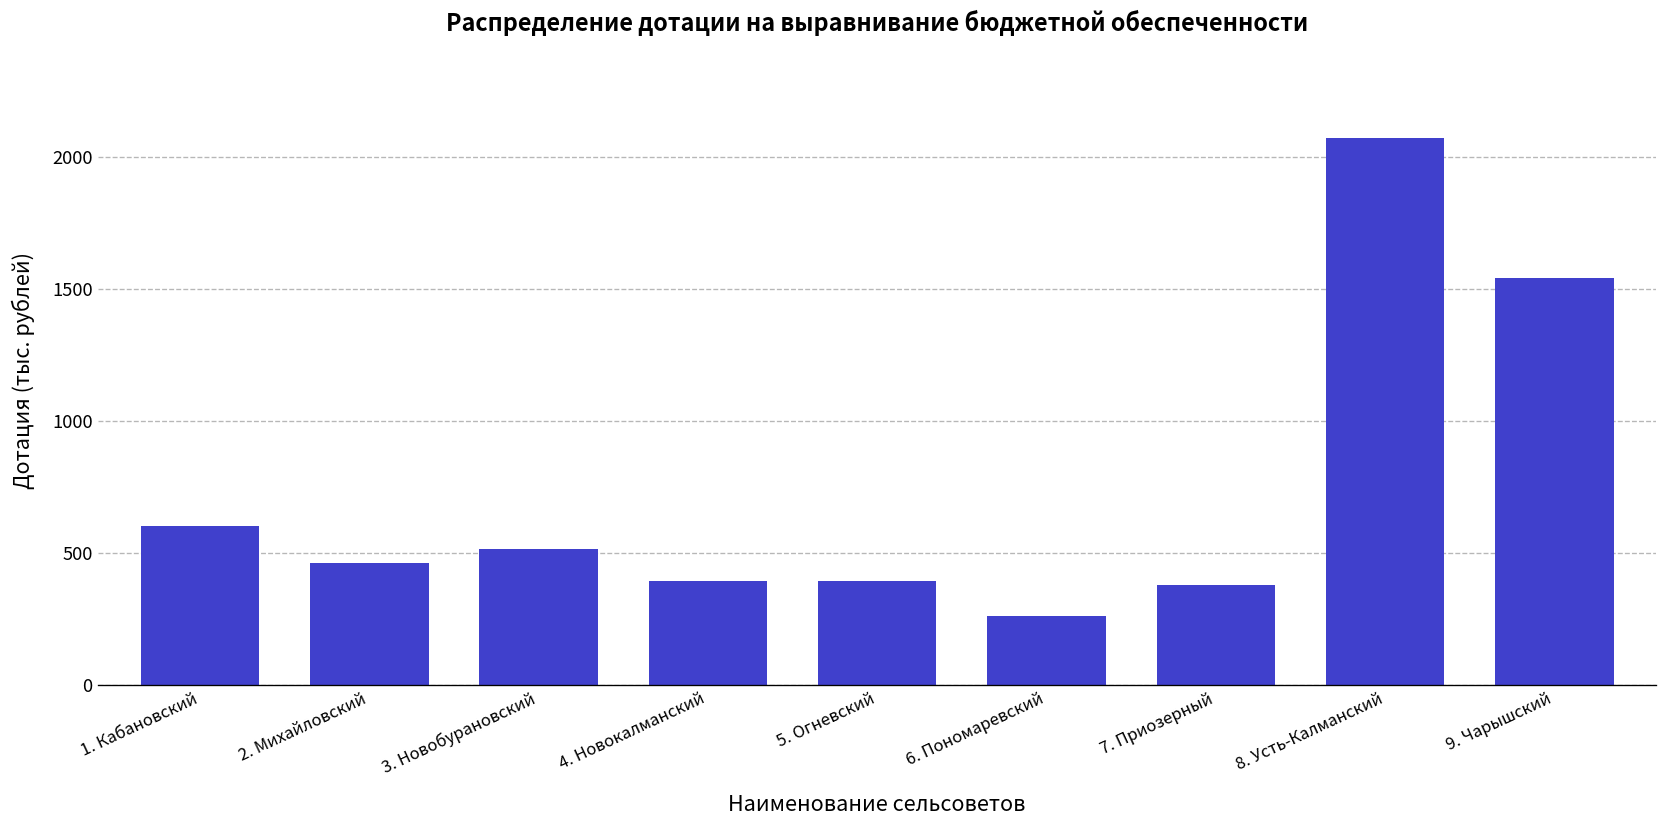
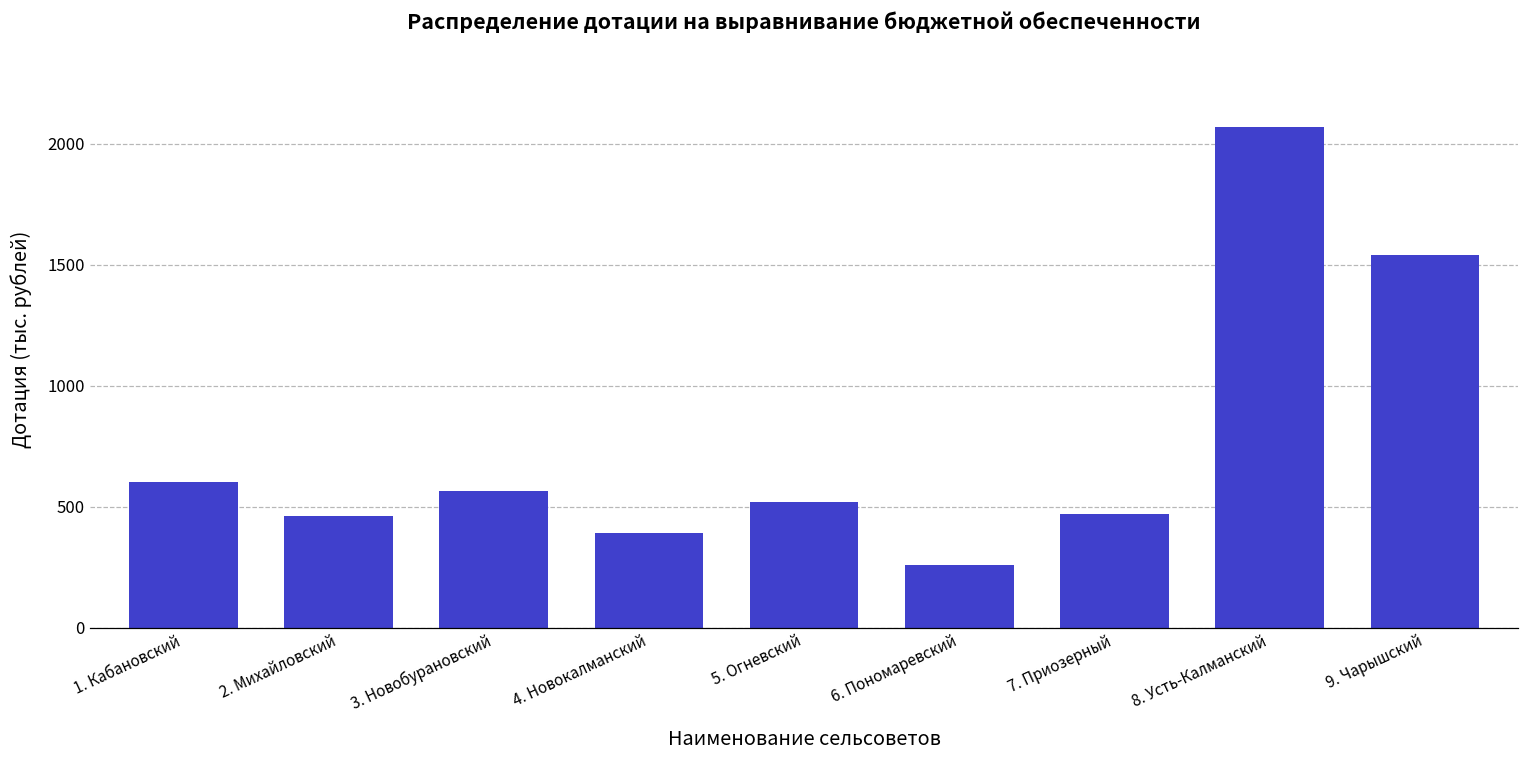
3. Новобурановский: 510 -> 560
5. Огневский: 390 -> 520
7. Приозерный: 380 -> 470
